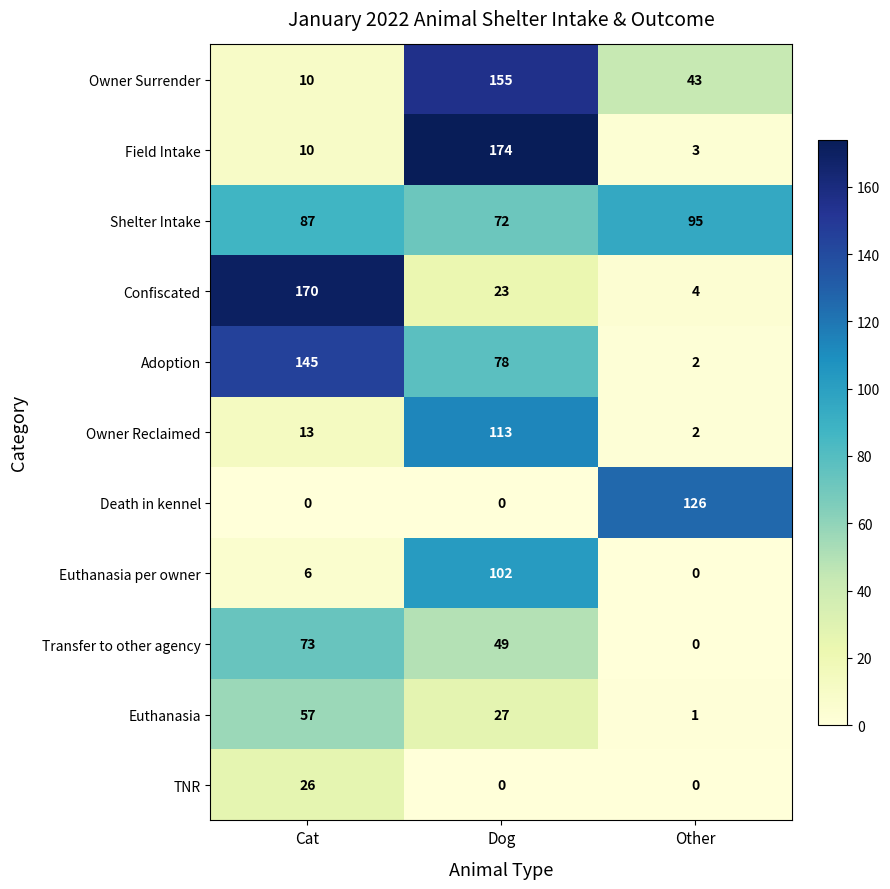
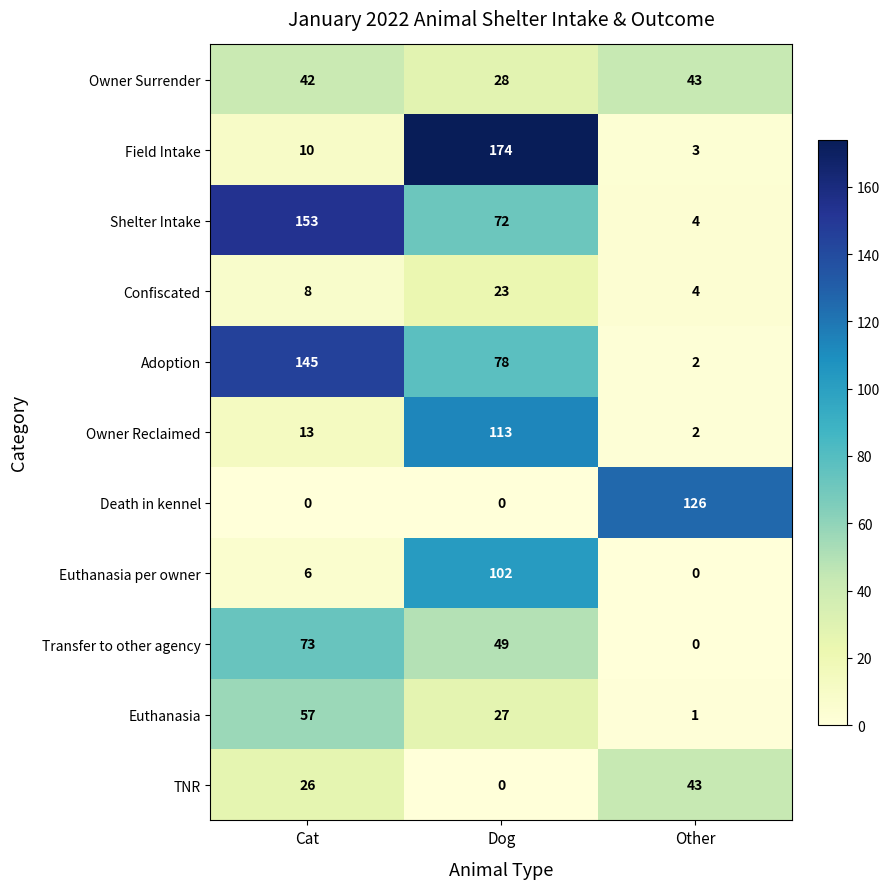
Owner Surrender, Cat: 10 -> 42
Owner Surrender, Dog: 155 -> 28
Shelter Intake, Cat: 87 -> 153
Shelter Intake, Other: 95 -> 4
Confiscated, Cat: 170 -> 8
TNR, Other: 0 -> 43
